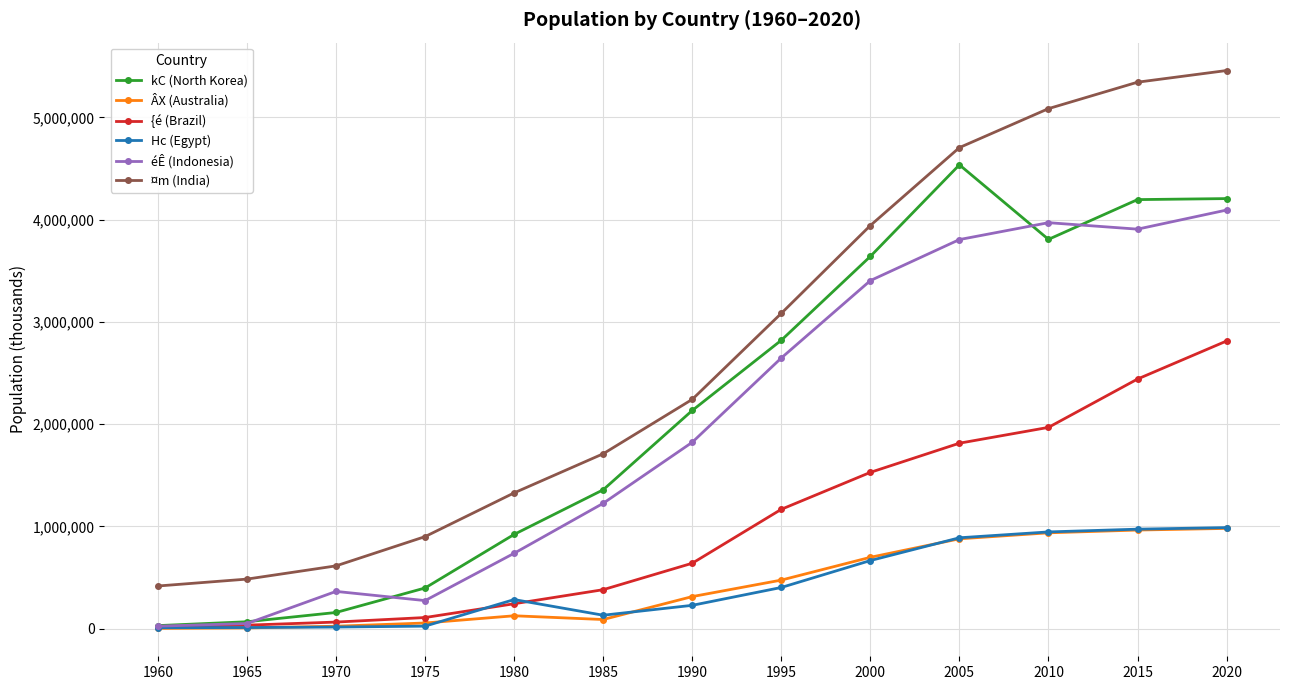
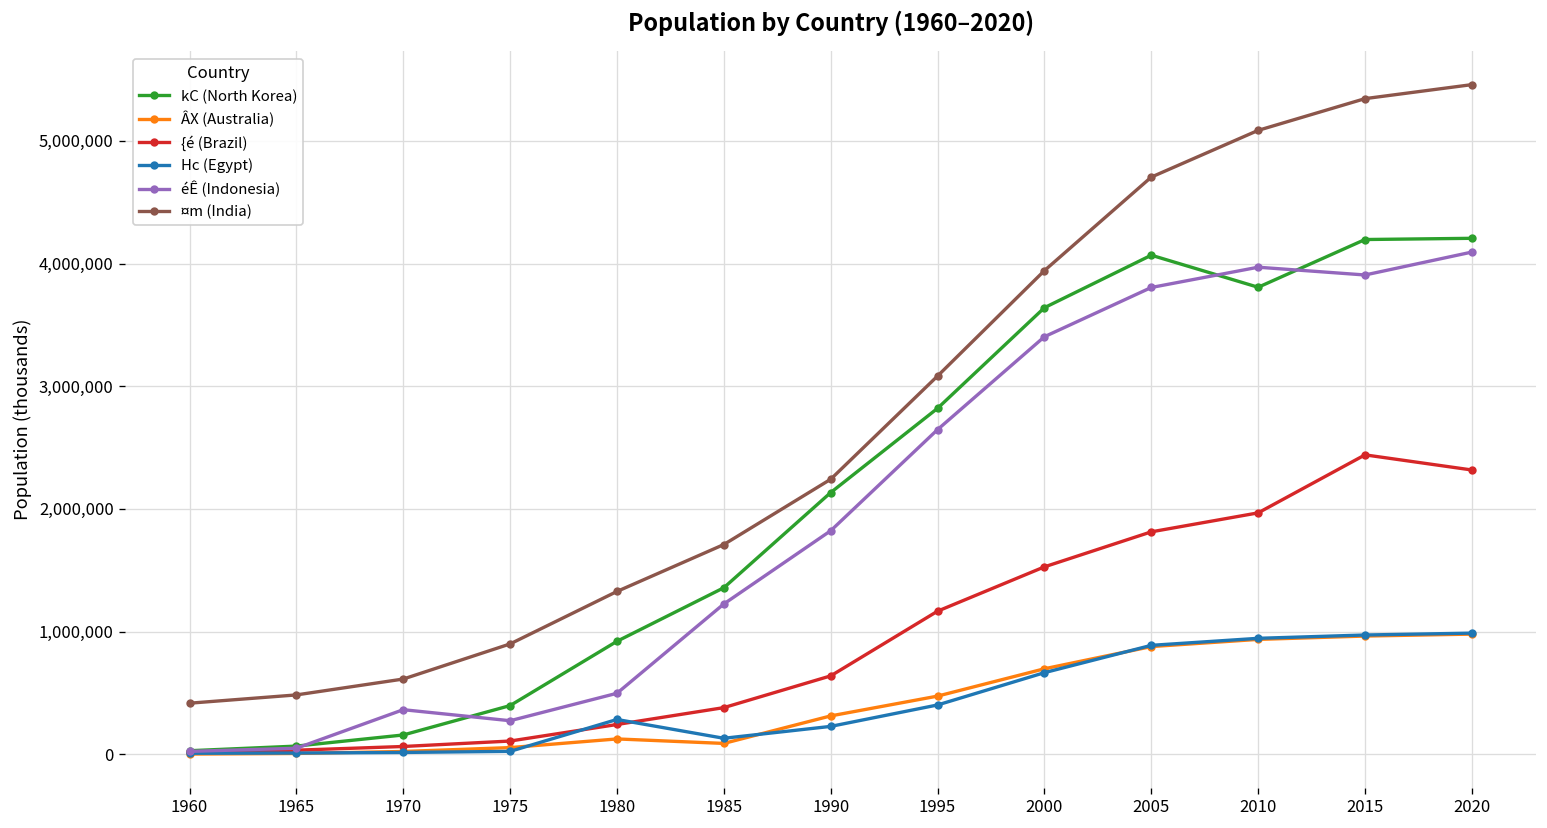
éÊ (Indonesia), 1980: 740,000 -> 500,000
kC (North Korea), 2005: 4,540,000 -> 4,070,000
{é (Brazil), 2020: 2,810,000 -> 2,320,000
